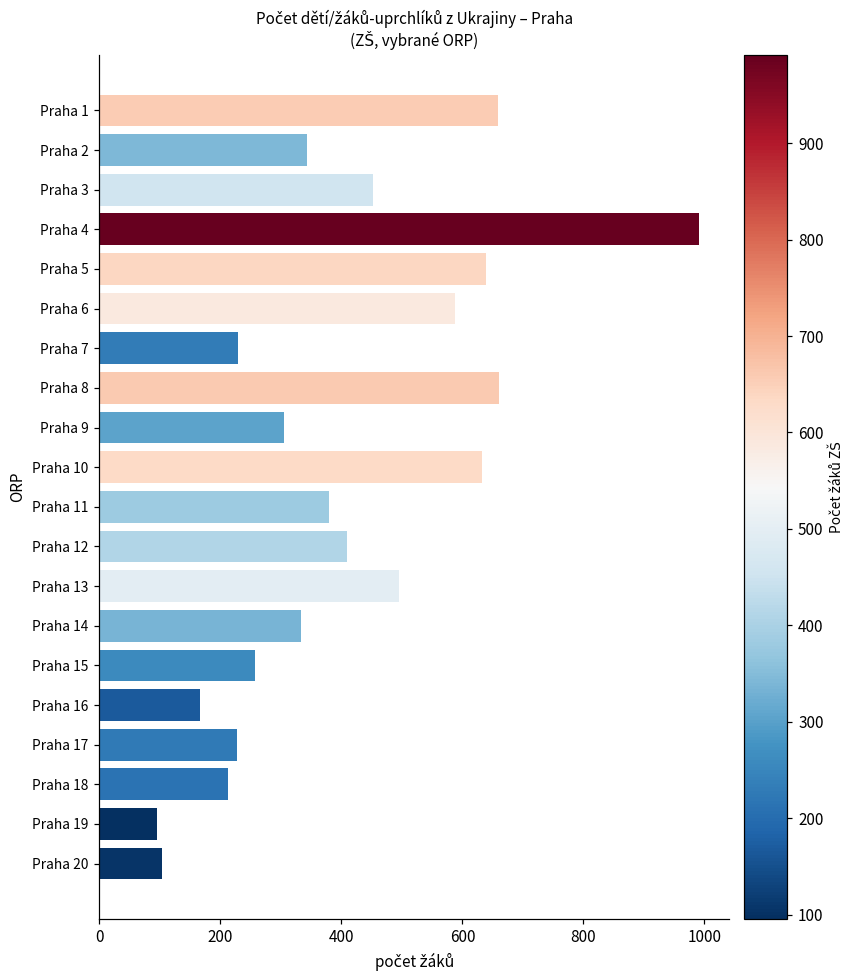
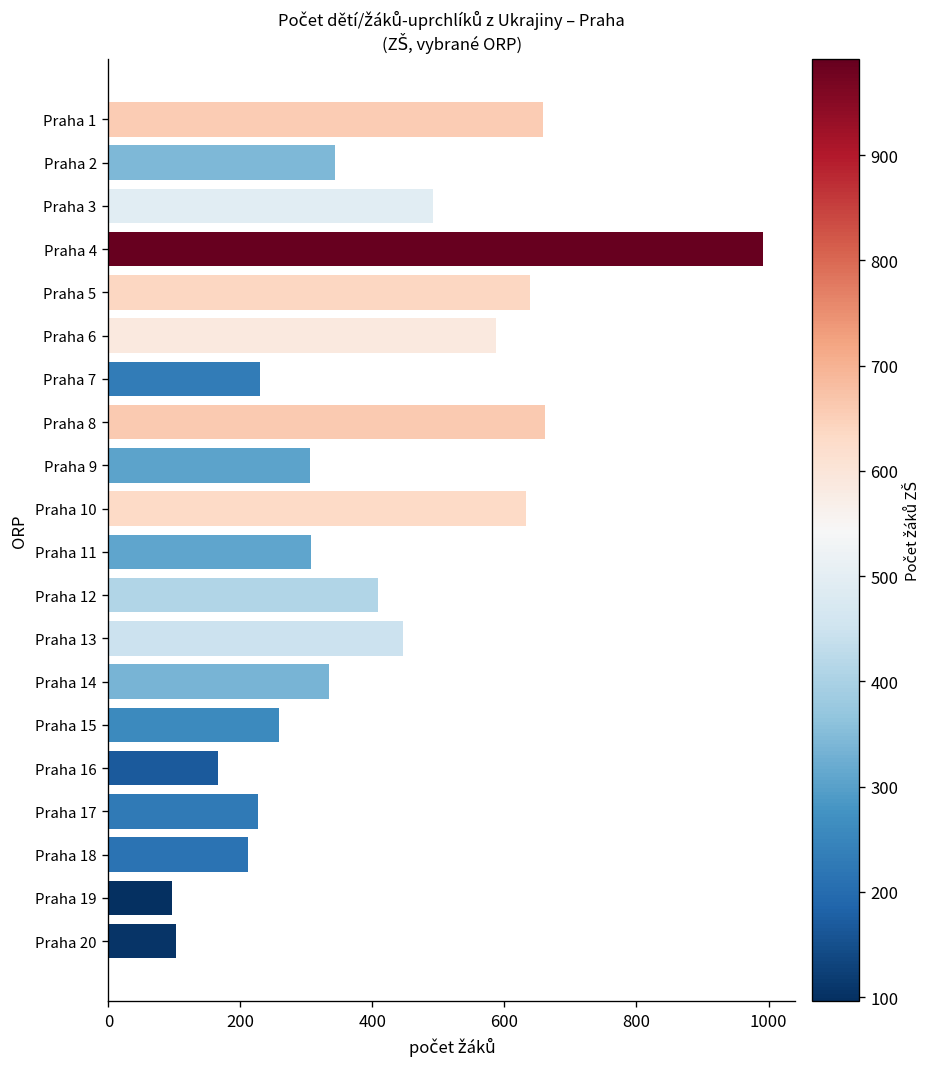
Praha 3: 450 -> 490
Praha 11: 380 -> 310
Praha 13: 500 -> 450
